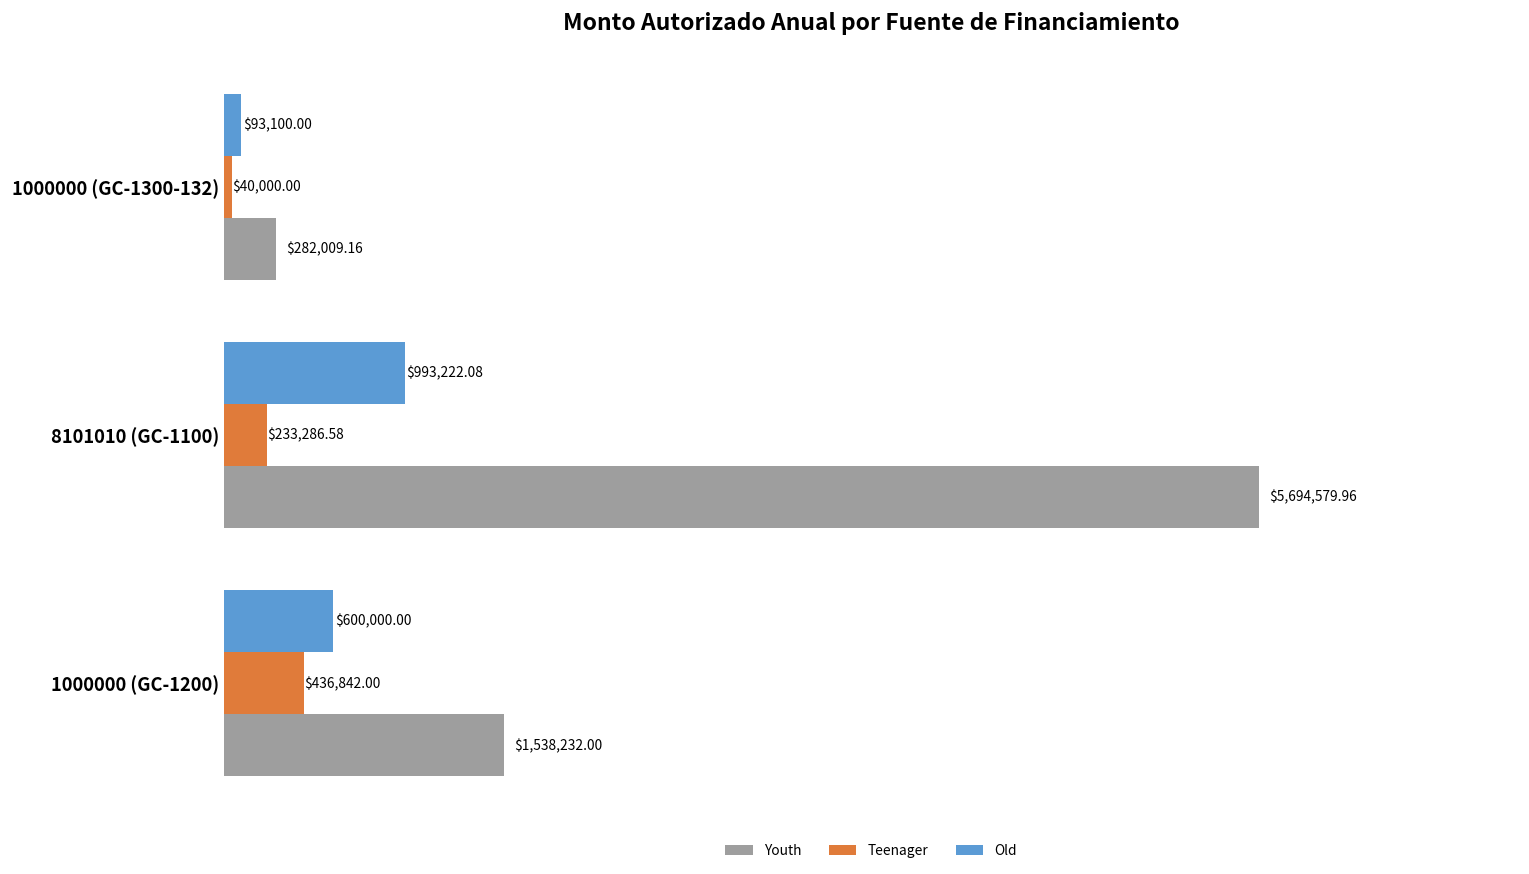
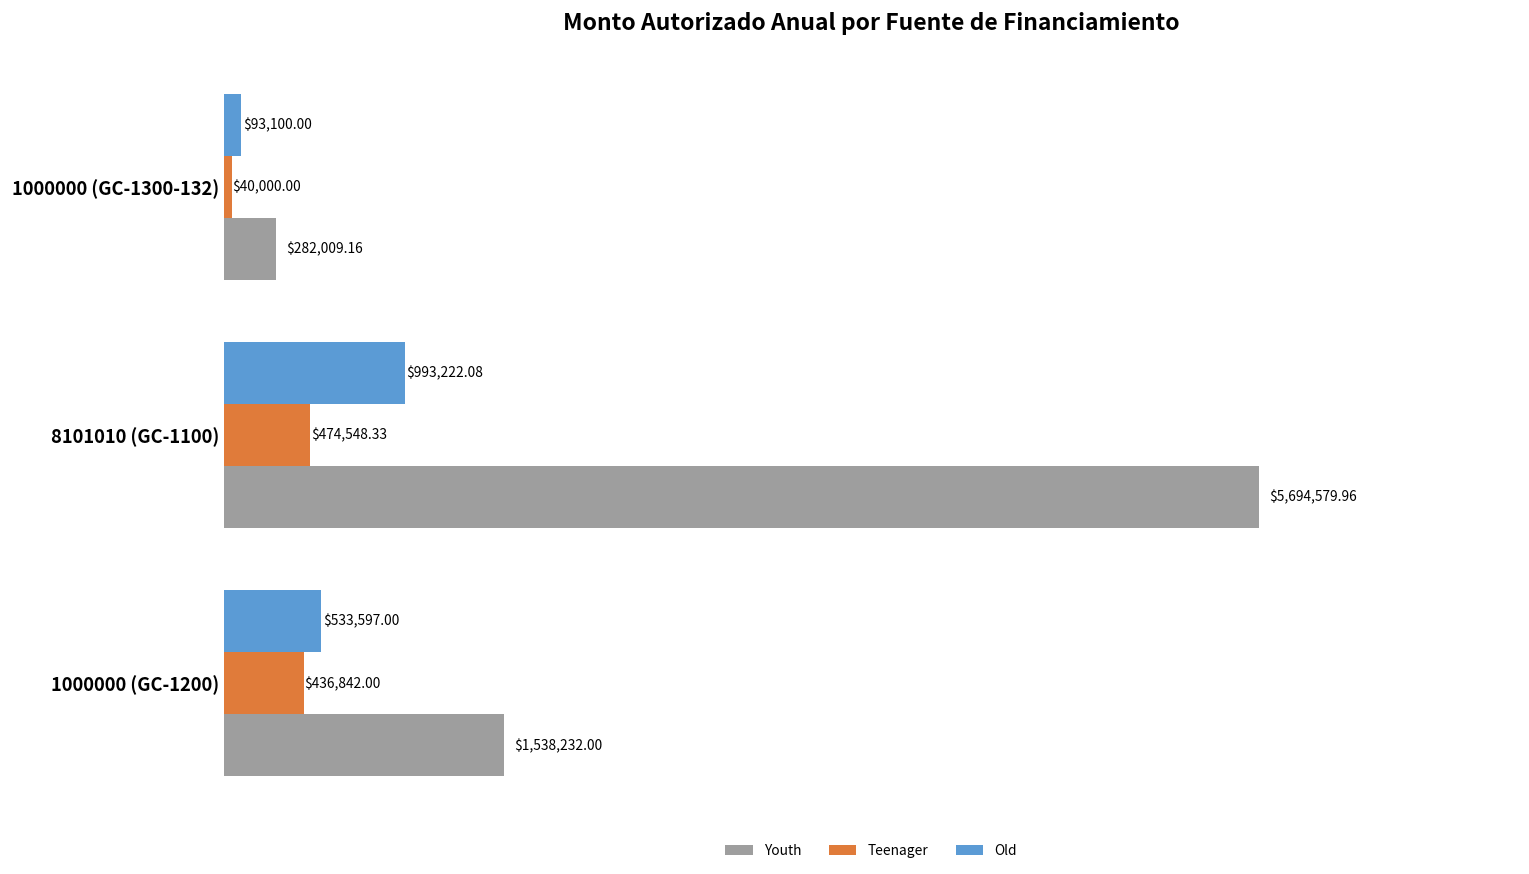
Teenager, 8101010 (GC-1100): $233,286.58 -> $474,548.33
Old, 1000000 (GC-1200): $600,000.00 -> $533,597.00
